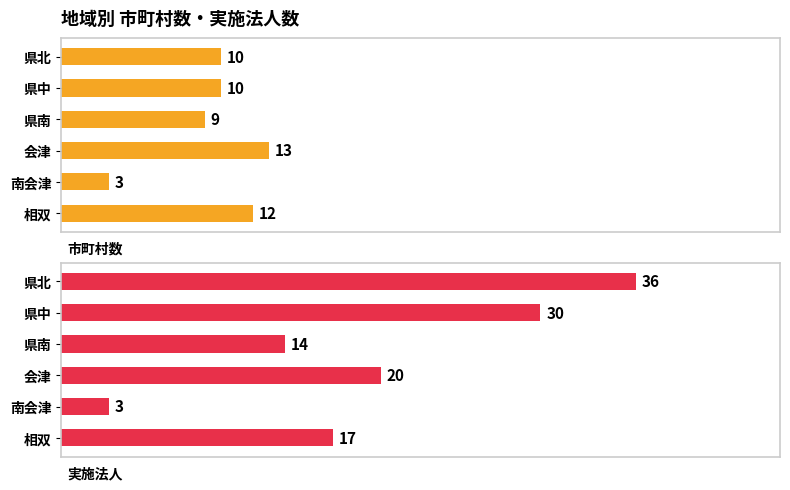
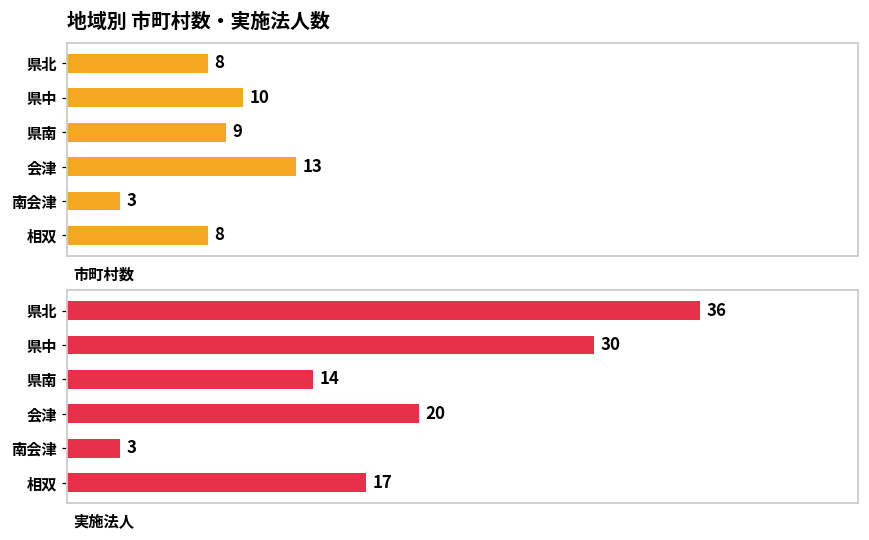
地域別 市町村数・実施法人数, 県北: 10 -> 8
地域別 市町村数・実施法人数, 相双: 12 -> 8
